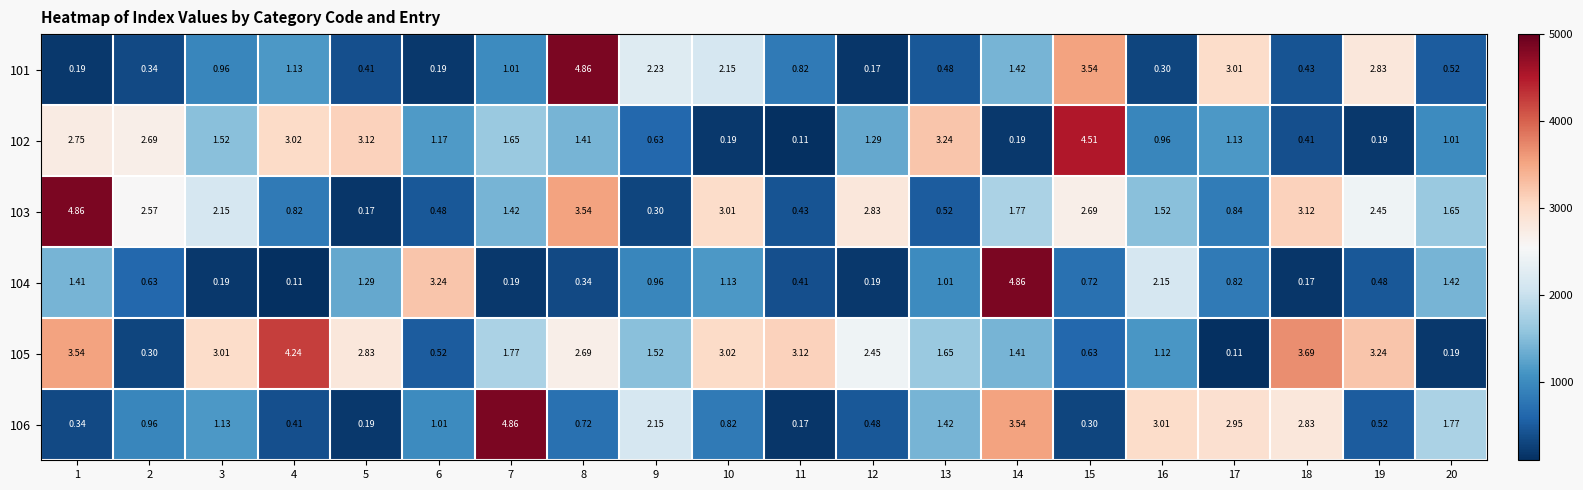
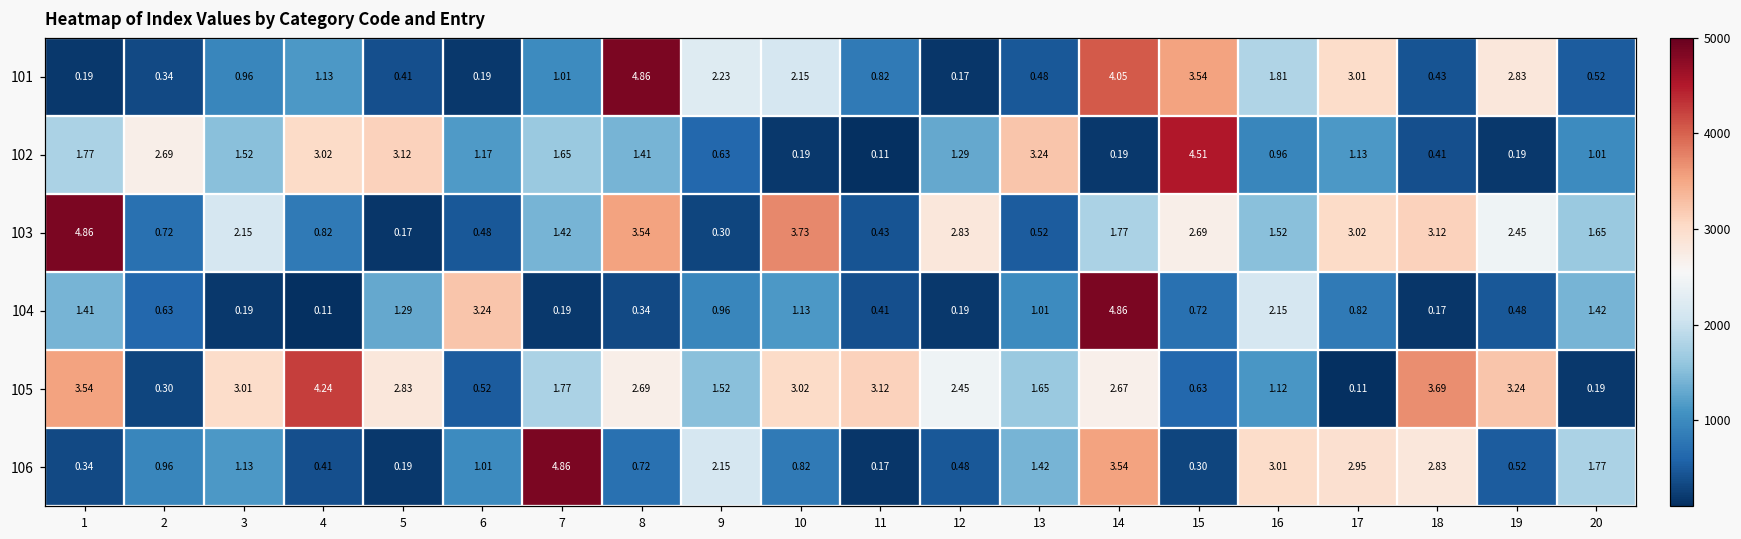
101, 14: 1.42 -> 4.05
101, 16: 0.30 -> 1.81
102, 1: 2.75 -> 1.77
103, 2: 2.57 -> 0.72
103, 10: 3.01 -> 3.73
103, 17: 0.84 -> 3.02
105, 14: 1.41 -> 2.67
